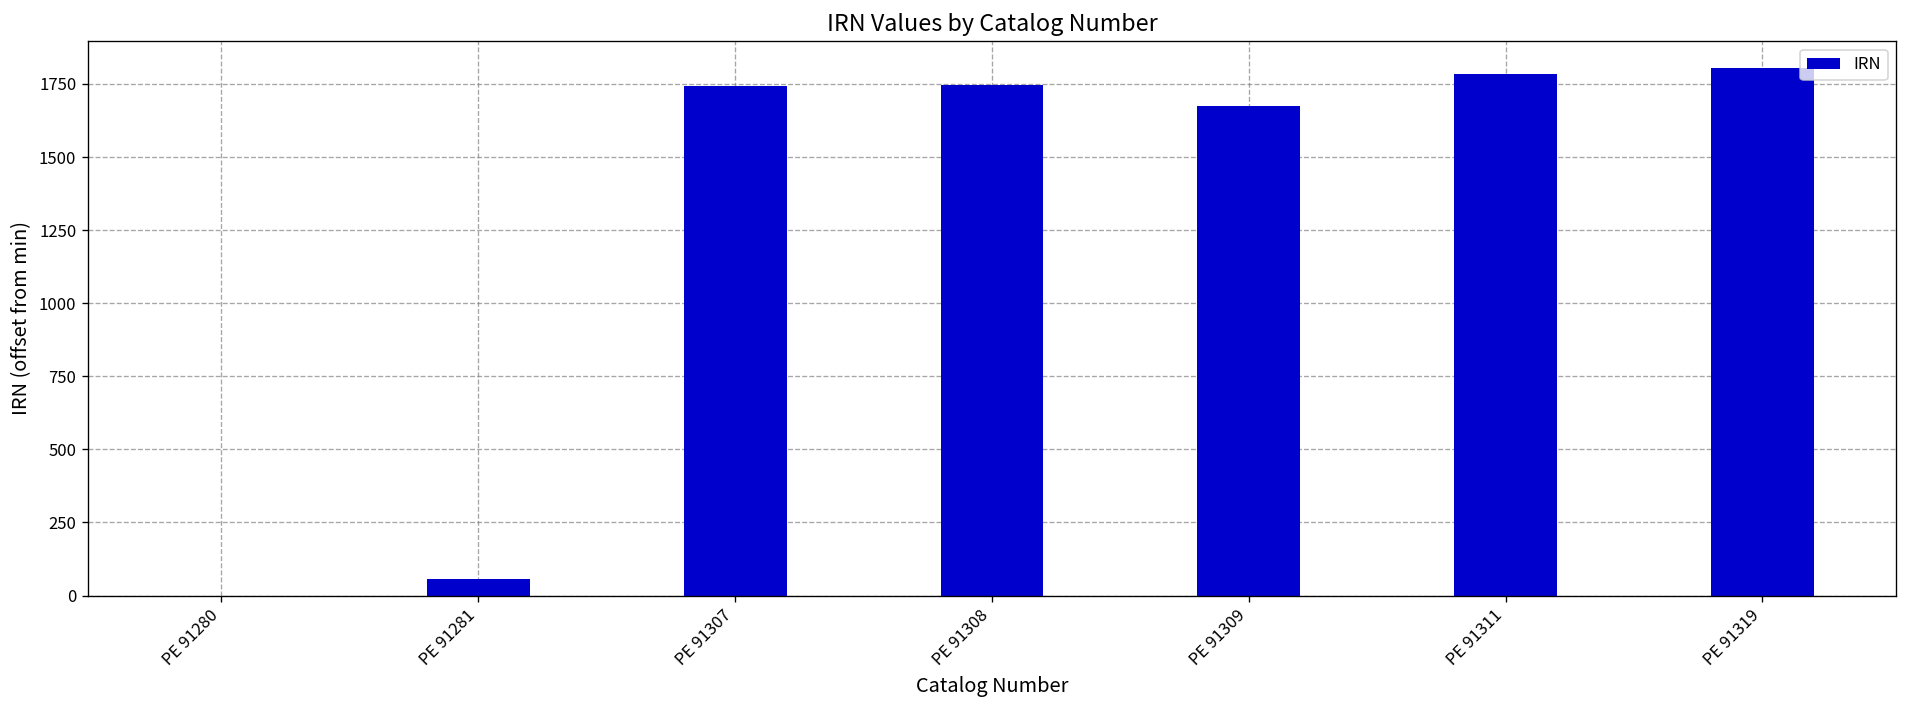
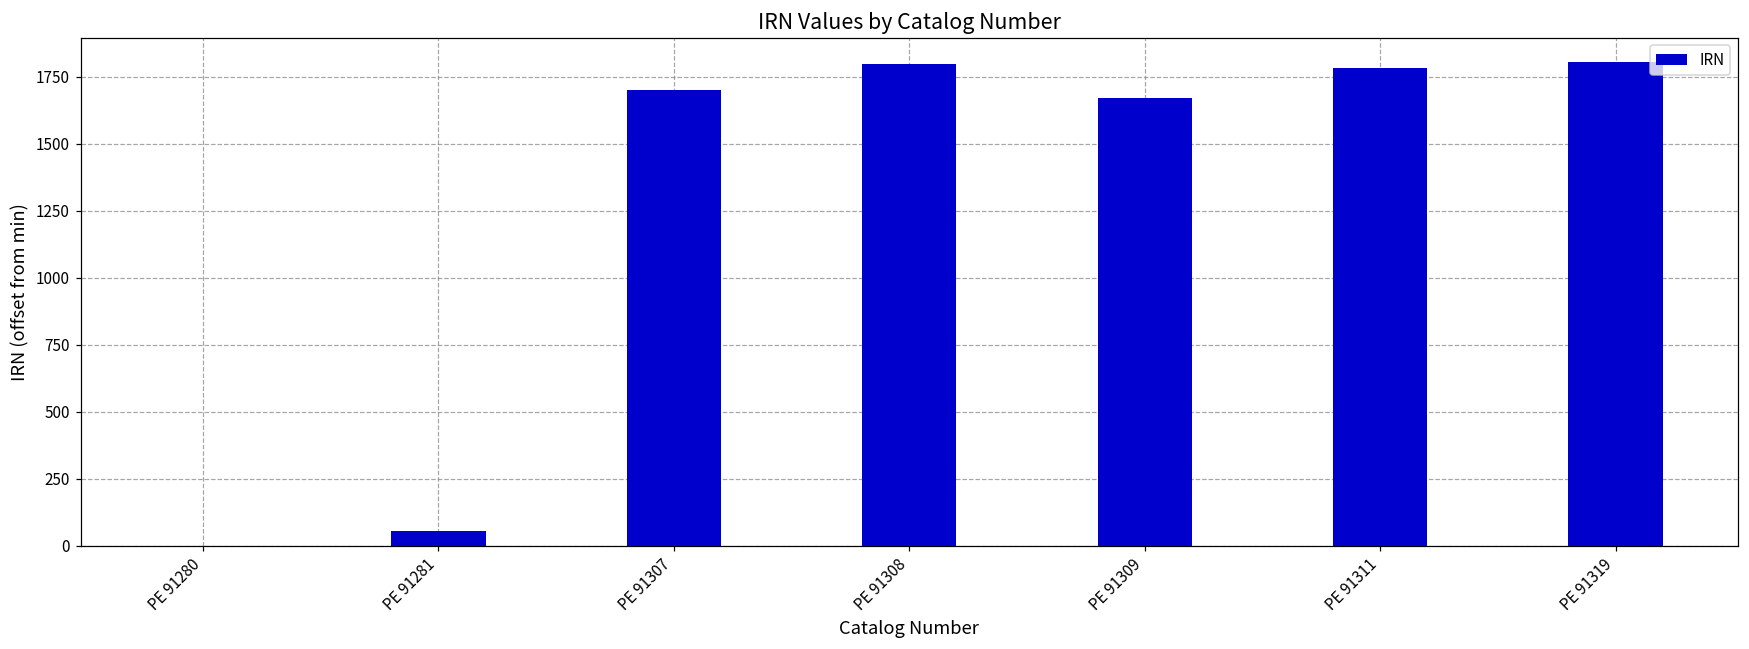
PE 91307: 1740 -> 1700
PE 91308: 1750 -> 1800
